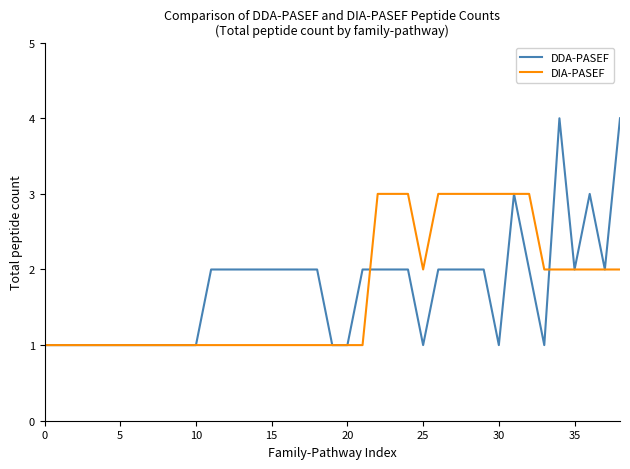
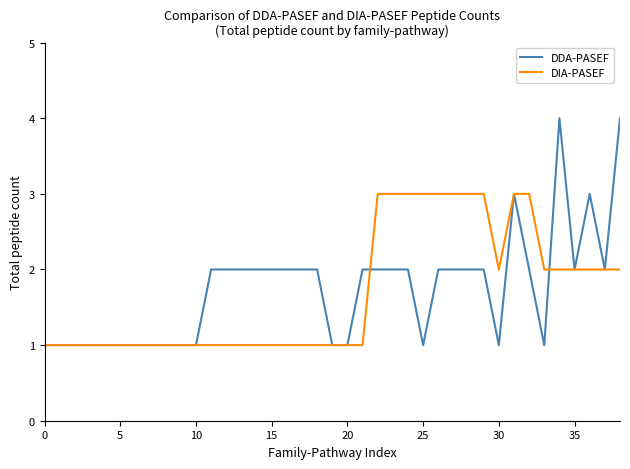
DIA-PASEF, 25: 2 -> 3
DIA-PASEF, 30: 3 -> 2
